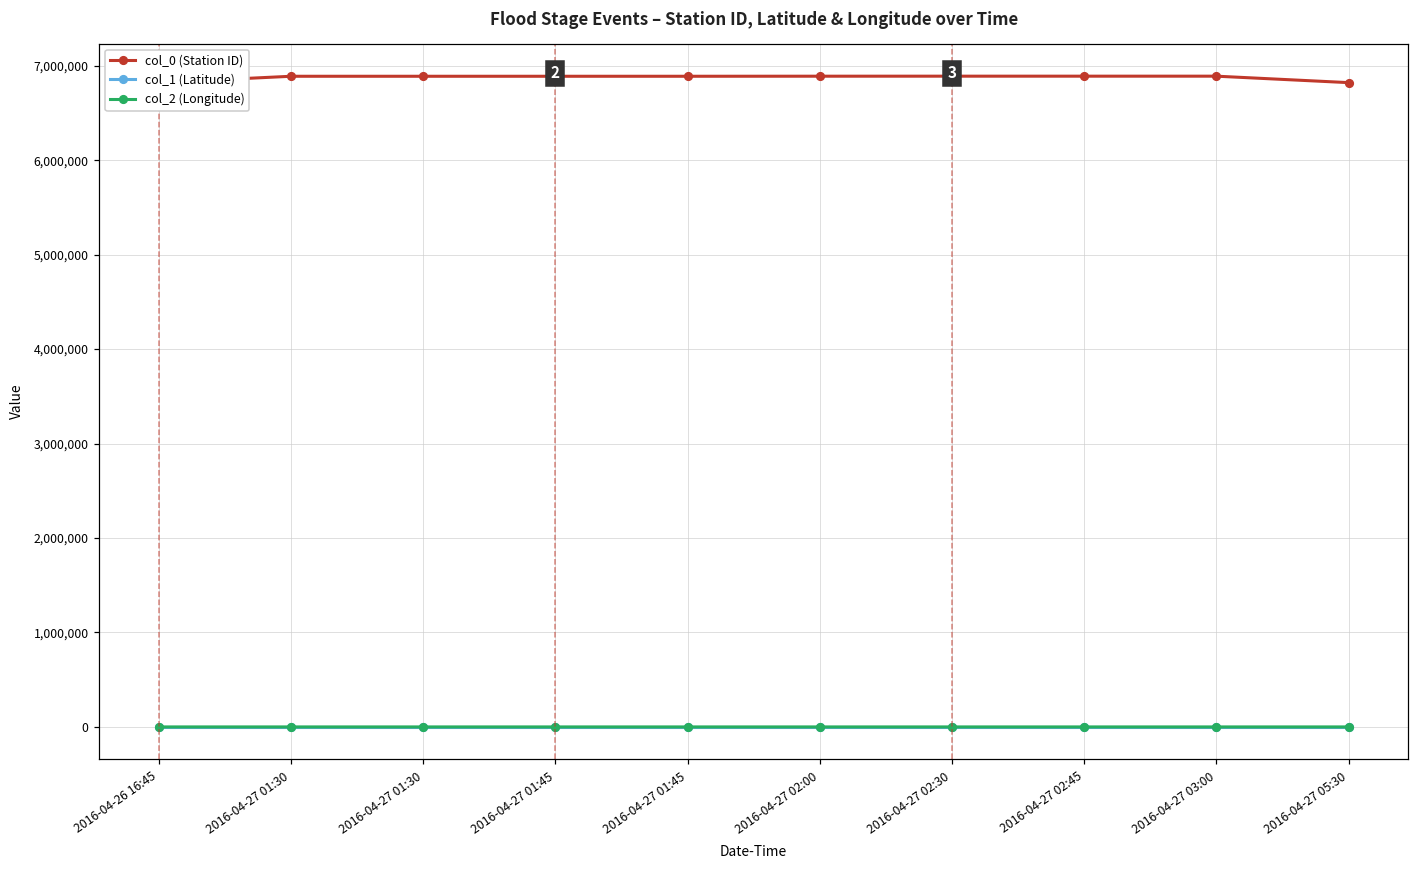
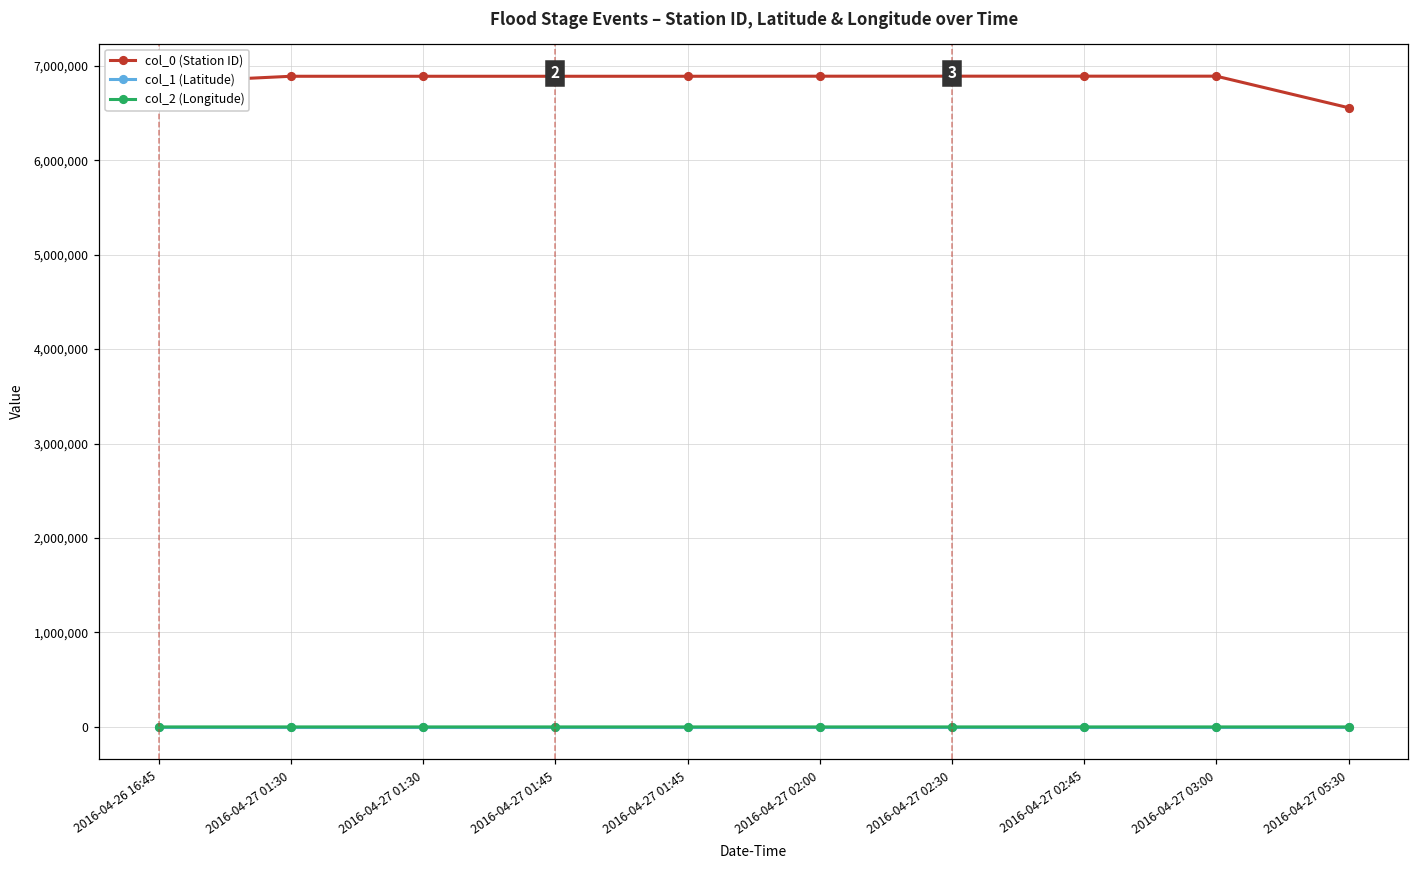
col_0 (Station ID), 2016-04-27 05:30: 6,800,000 -> 6,600,000
